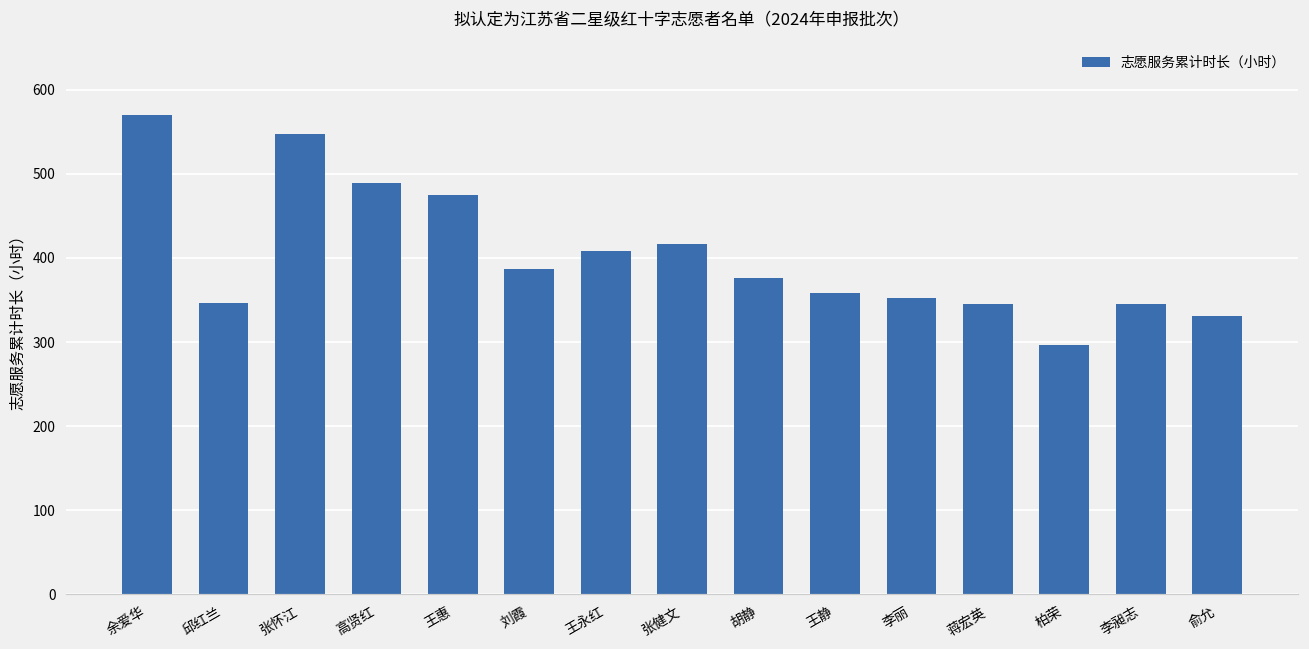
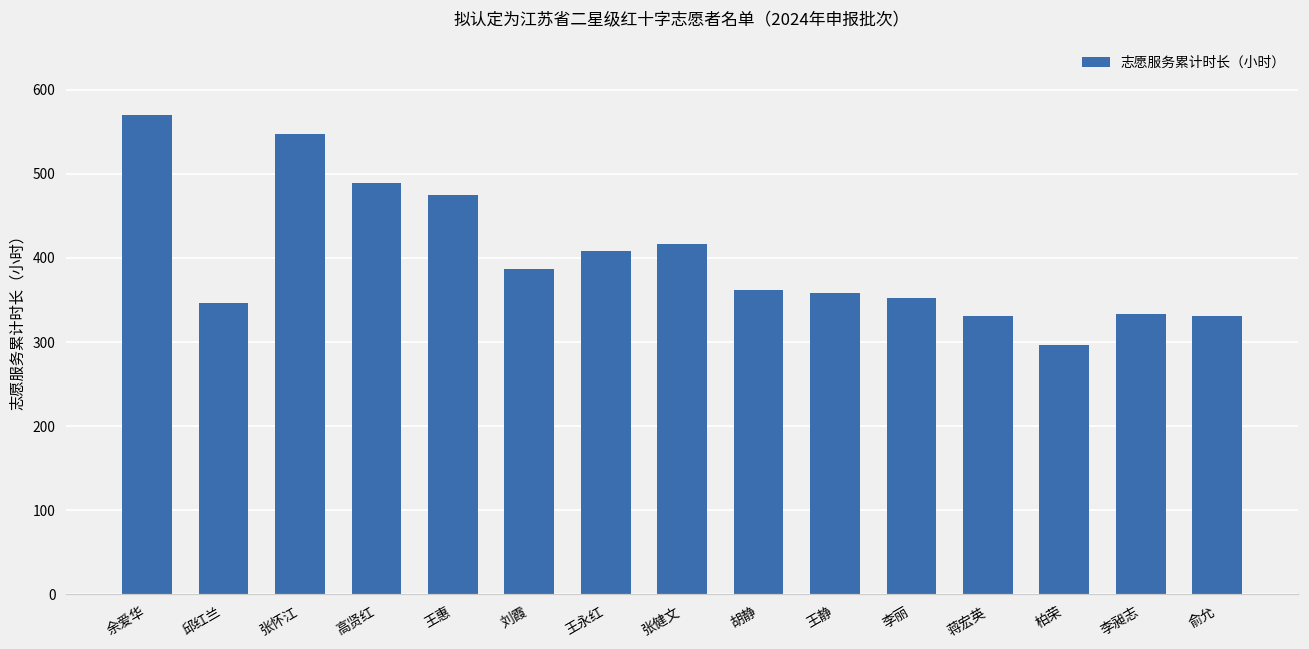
胡静: 380 -> 360
蒋宏英: 350 -> 330
李昶志: 350 -> 330
